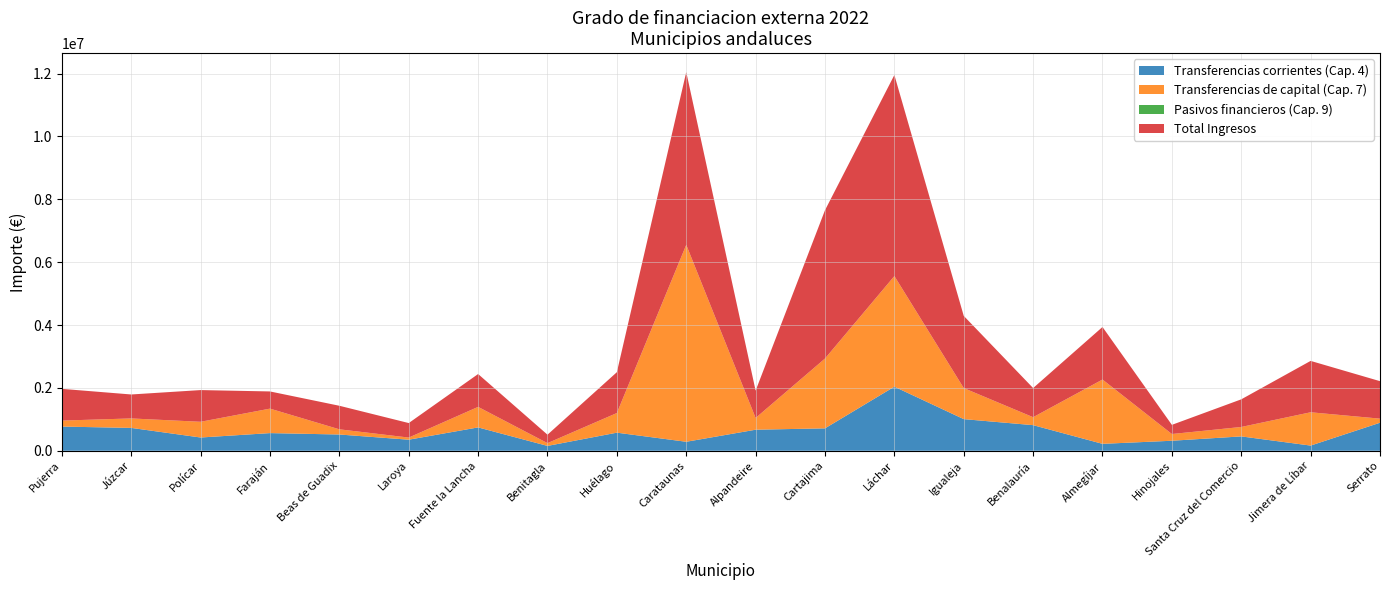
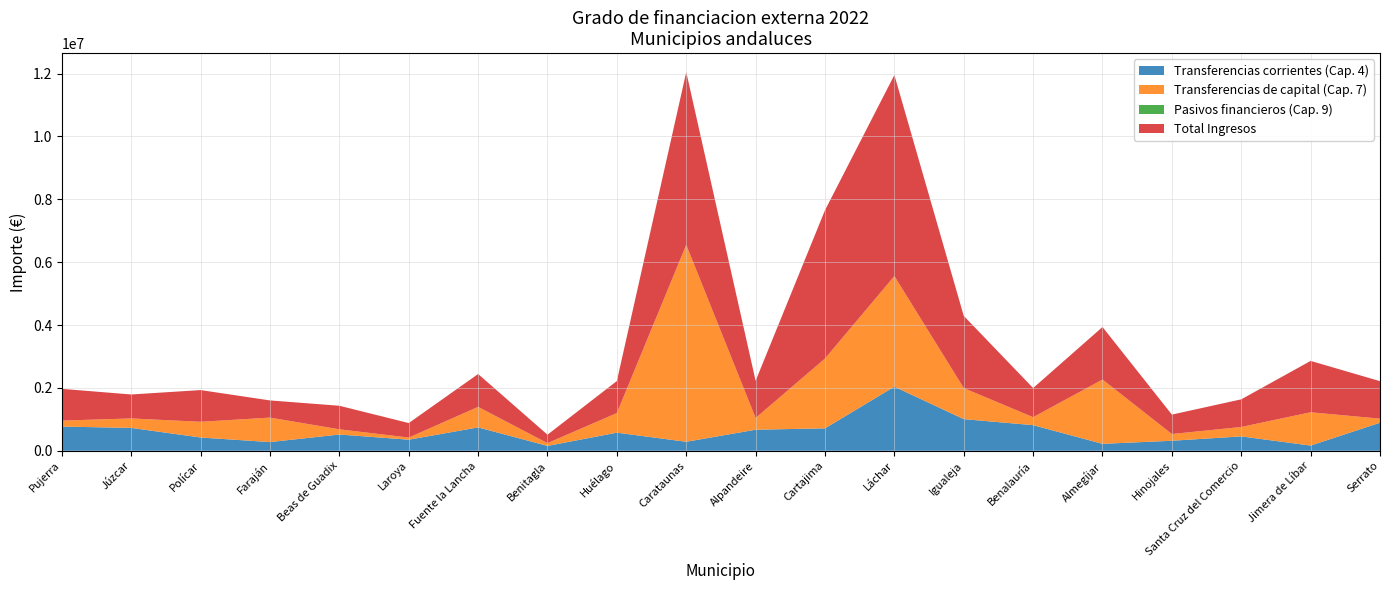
Transferencias corrientes (Cap. 4), Faraján: 600000 -> 300000
Total Ingresos, Huélago: 1300000 -> 1000000
Total Ingresos, Alpandeire: 900000 -> 1200000
Total Ingresos, Hinojales: 300000 -> 600000
